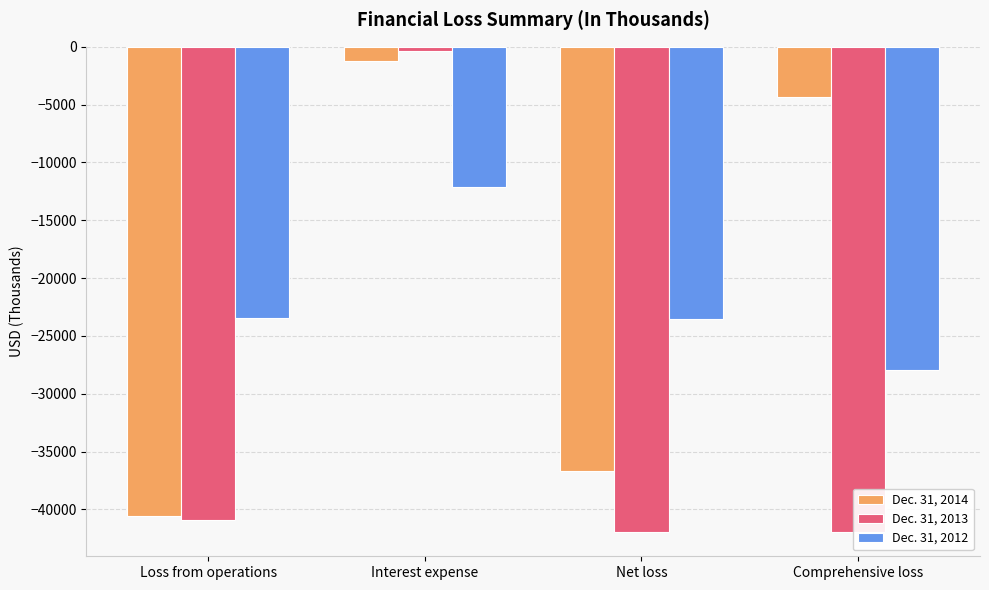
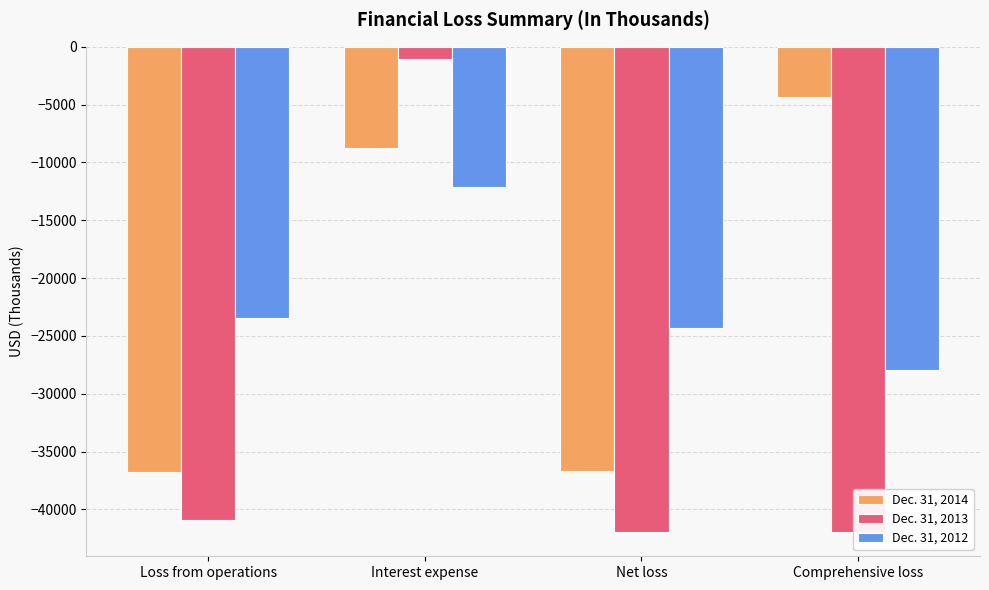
Dec. 31, 2014, Loss from operations: -40600 -> -36700
Dec. 31, 2014, Interest expense: -1200 -> -8800
Dec. 31, 2013, Interest expense: -400 -> -1100
Dec. 31, 2012, Net loss: -23500 -> -24300
